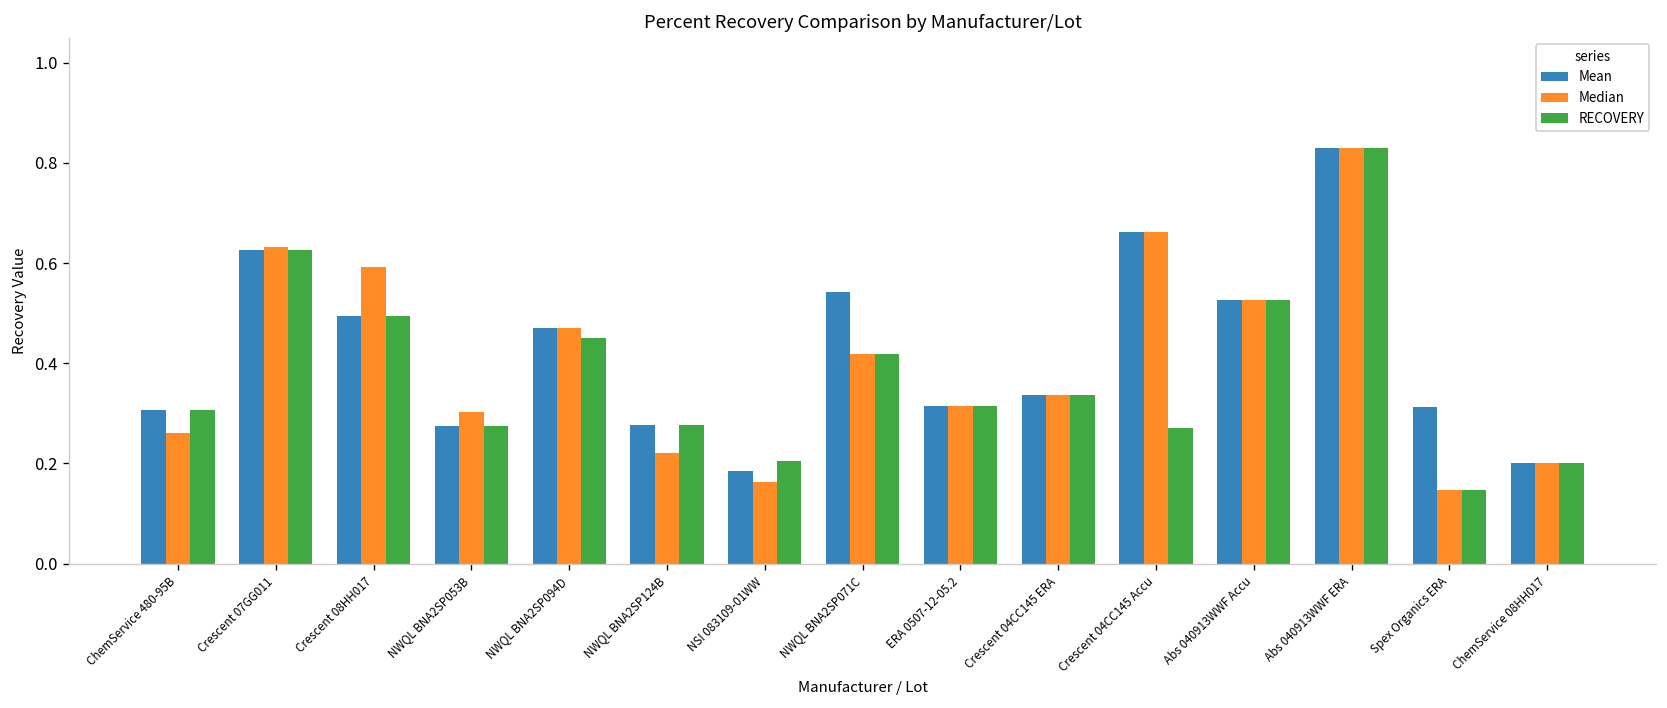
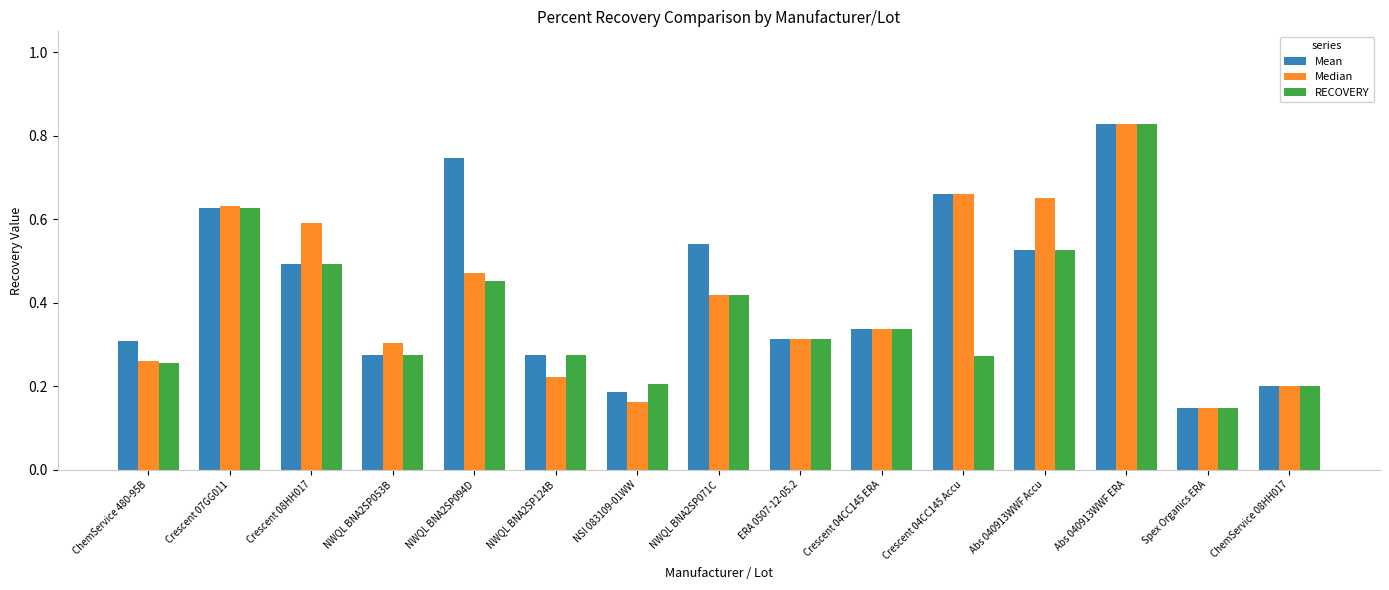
RECOVERY, ChemService 480-95B: 0.31 -> 0.26
Mean, NWQL BNA2SP094D: 0.47 -> 0.75
Median, Abs 040913WWF Accu: 0.53 -> 0.65
Mean, Spex Organics ERA: 0.31 -> 0.15
